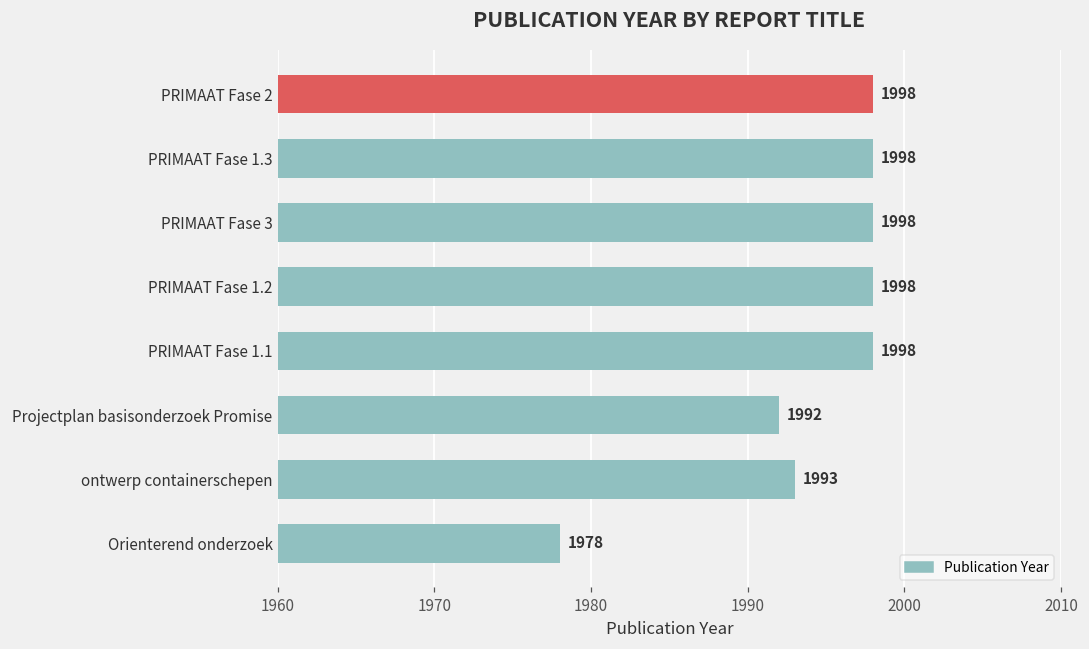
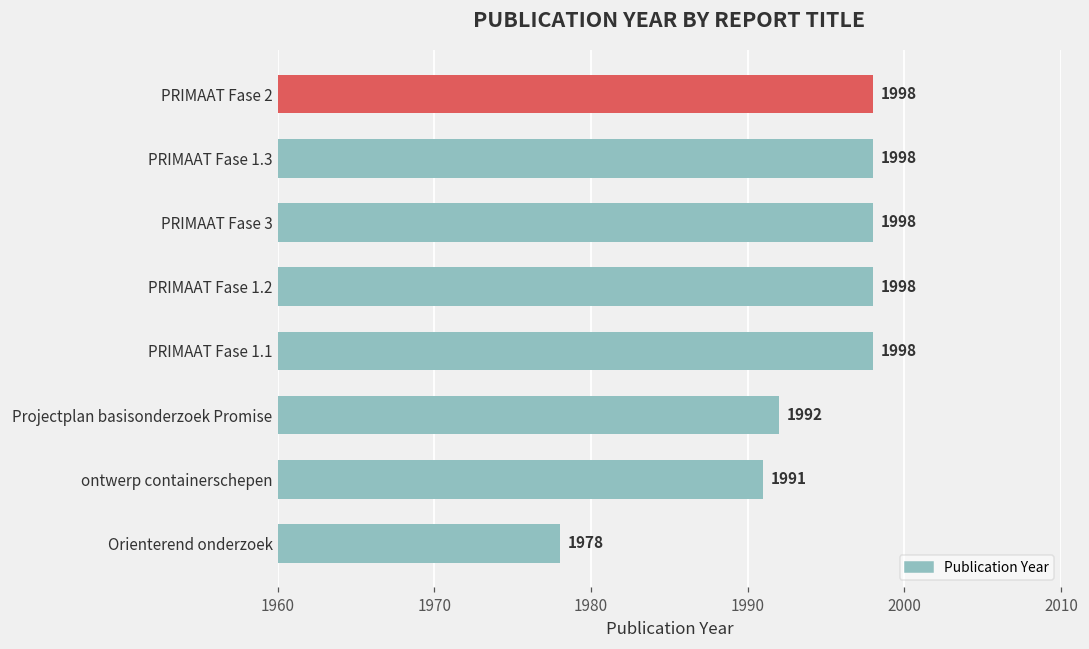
ontwerp containerschepen: 1993 -> 1991
